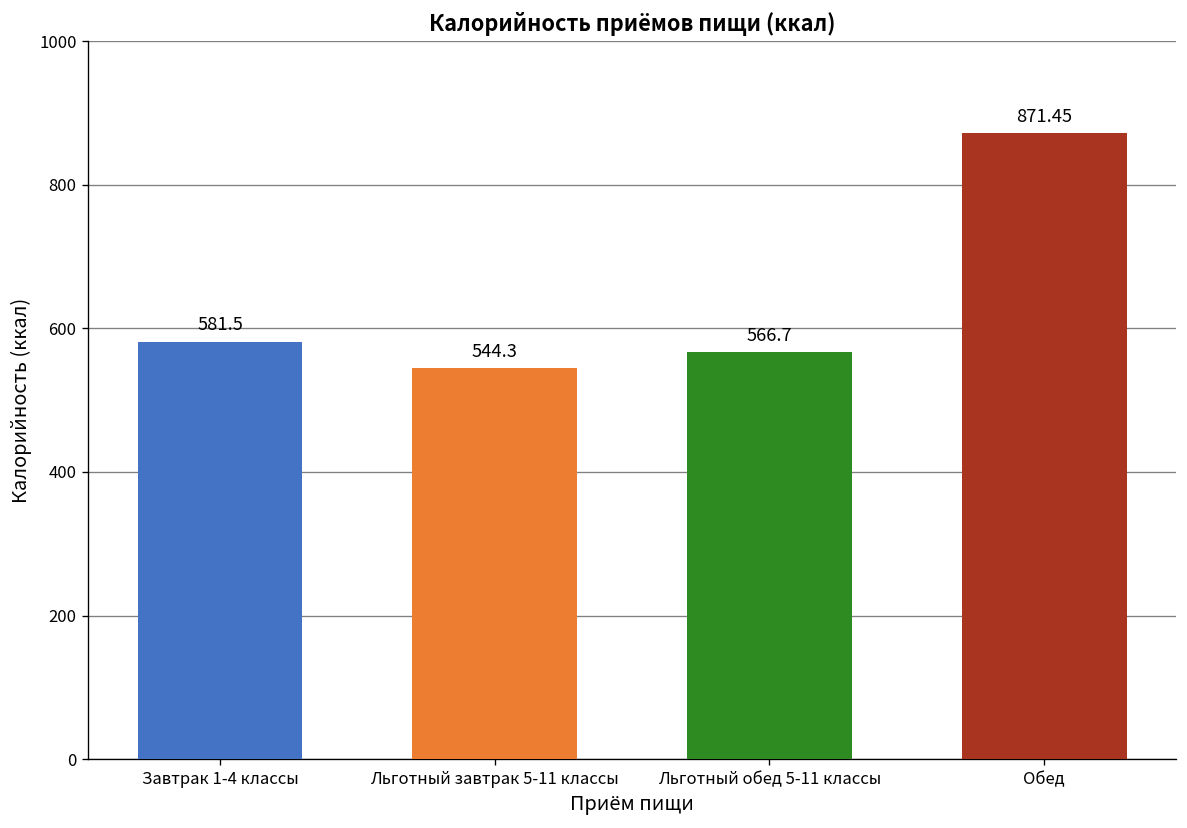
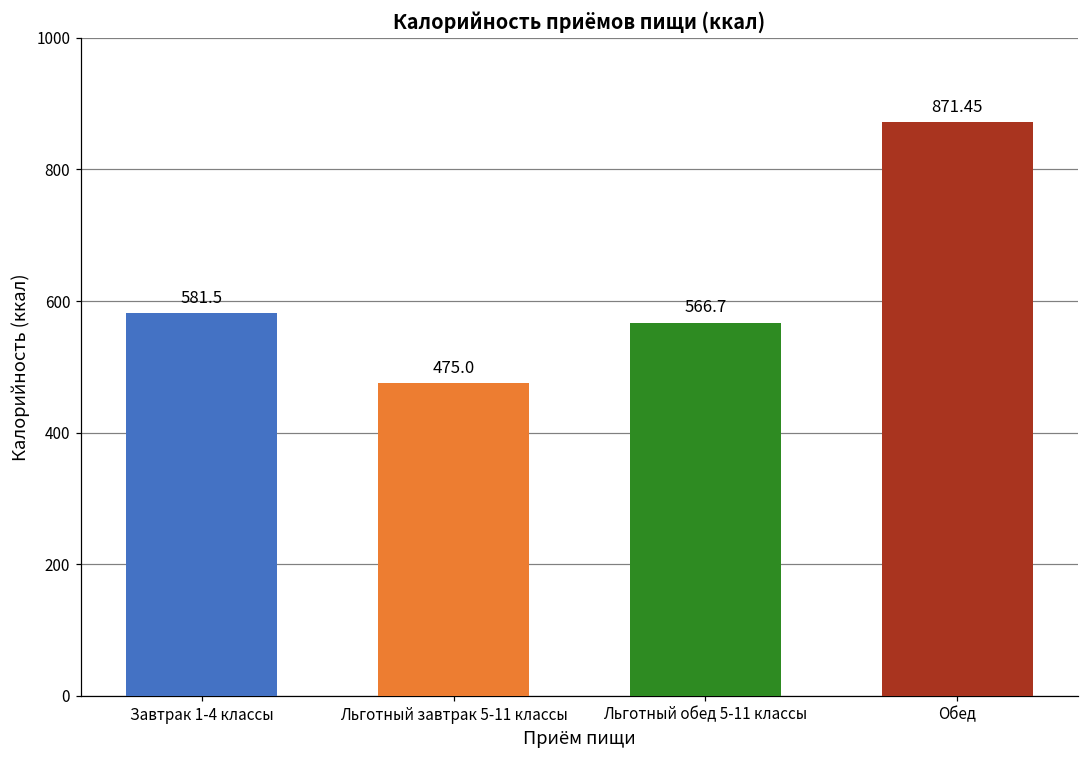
Льготный завтрак 5-11 классы: 544.3 -> 475.0
